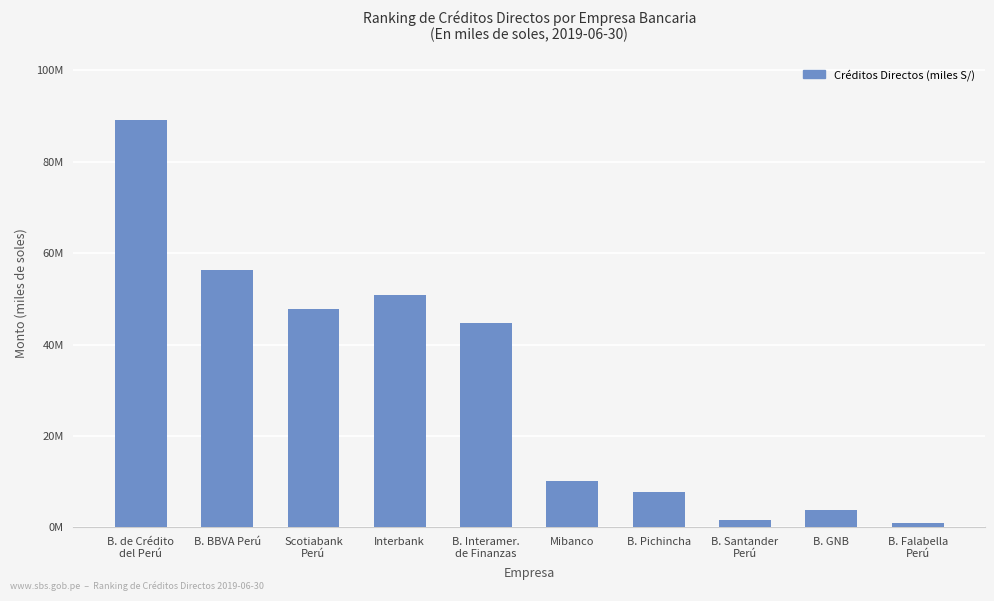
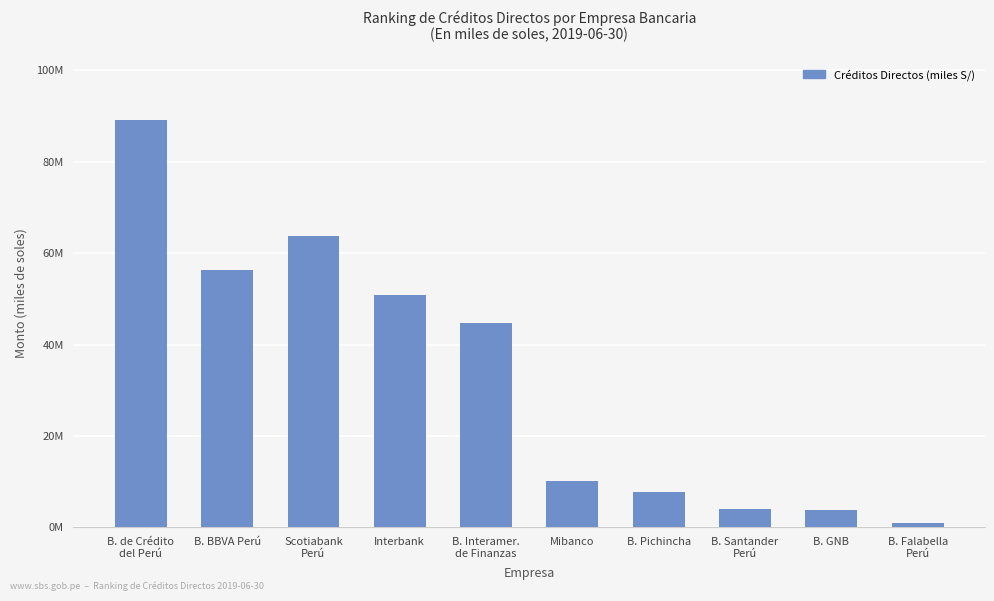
Scotiabank Perú: 48000000 -> 64000000
B. Santander Perú: 2000000 -> 4000000
